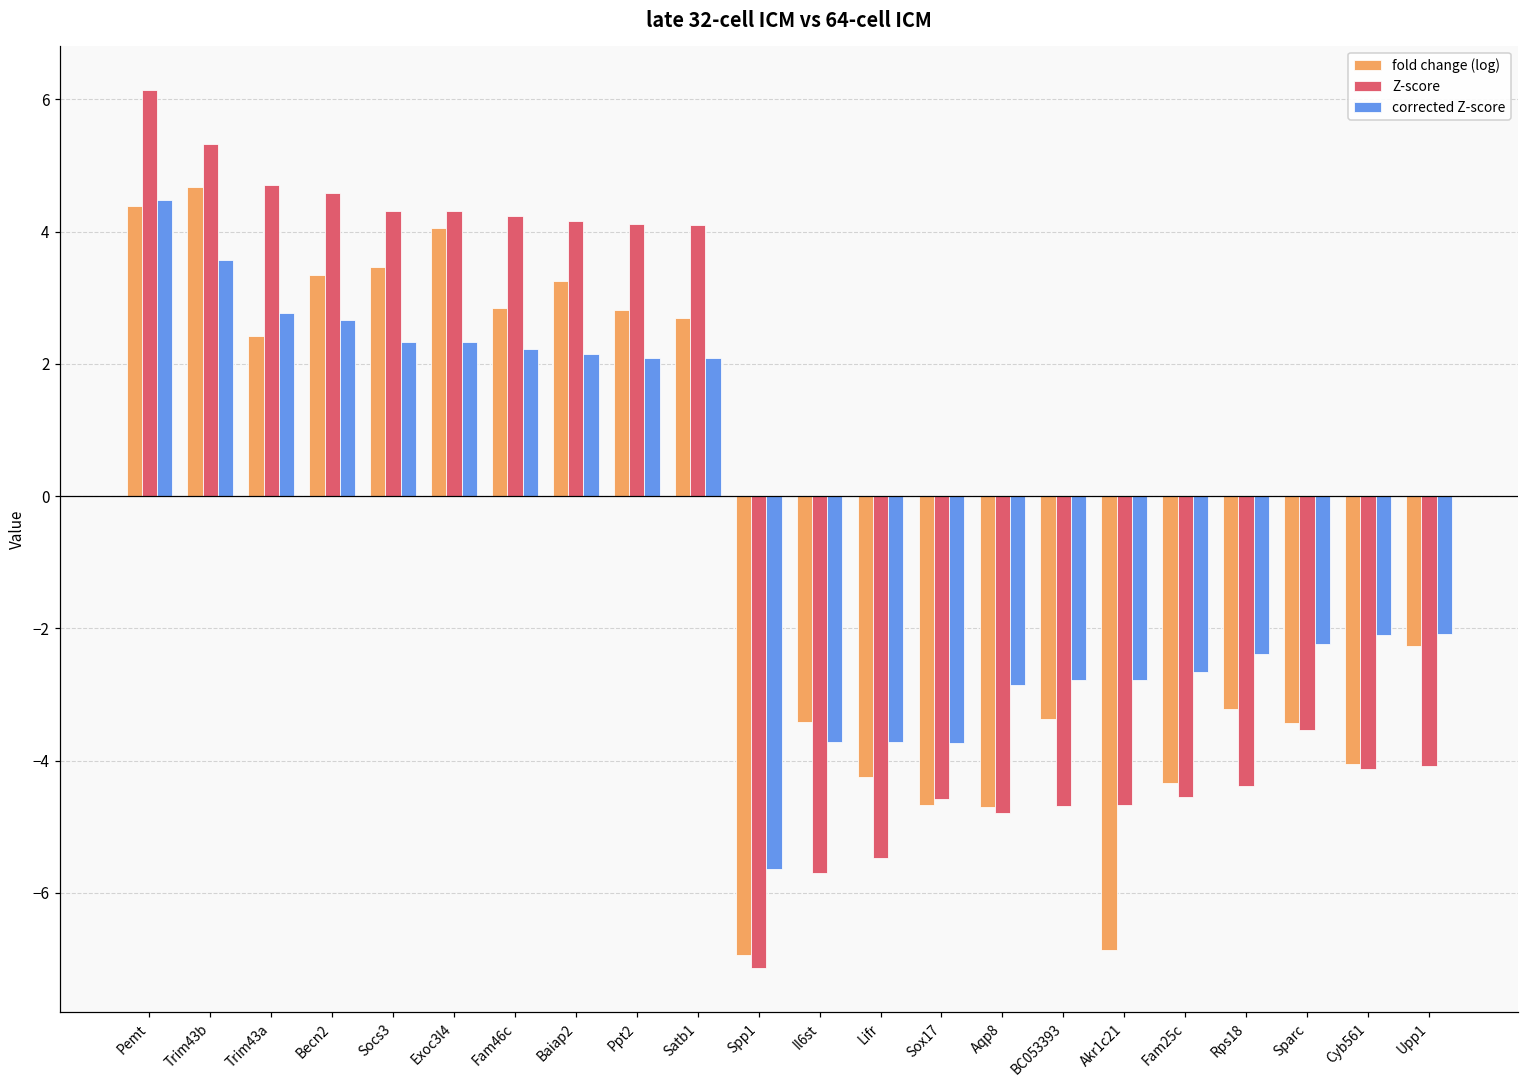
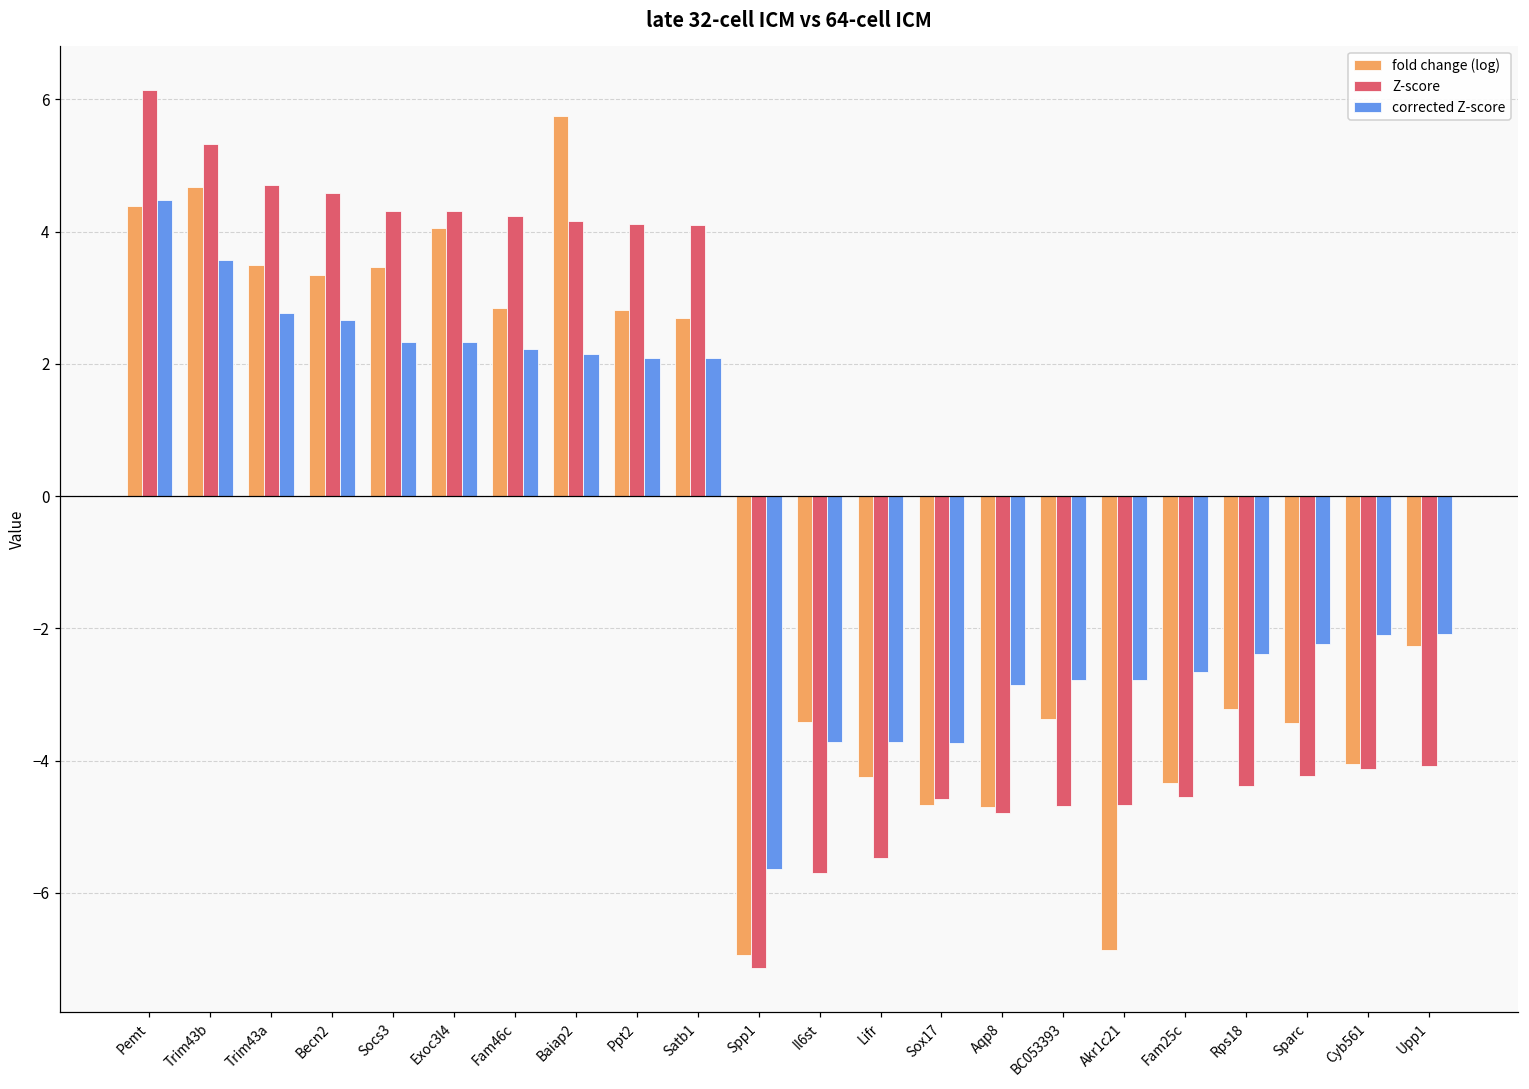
fold change (log), Trim43a: 2.4 -> 3.5
fold change (log), Baiap2: 3.2 -> 5.8
Z-score, Sparc: -3.5 -> -4.2
